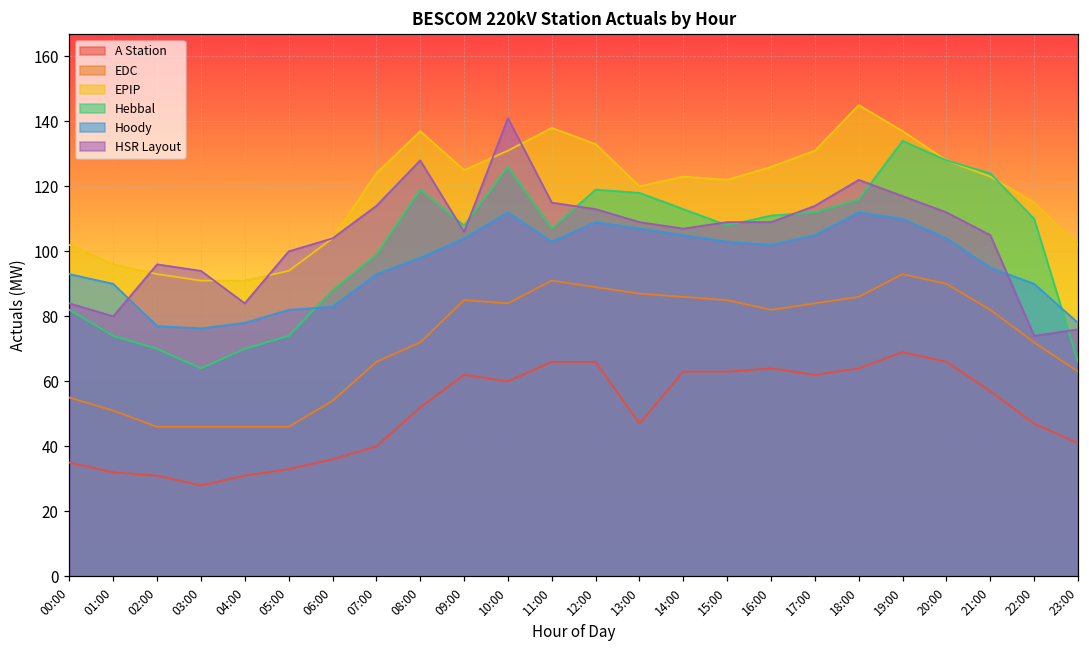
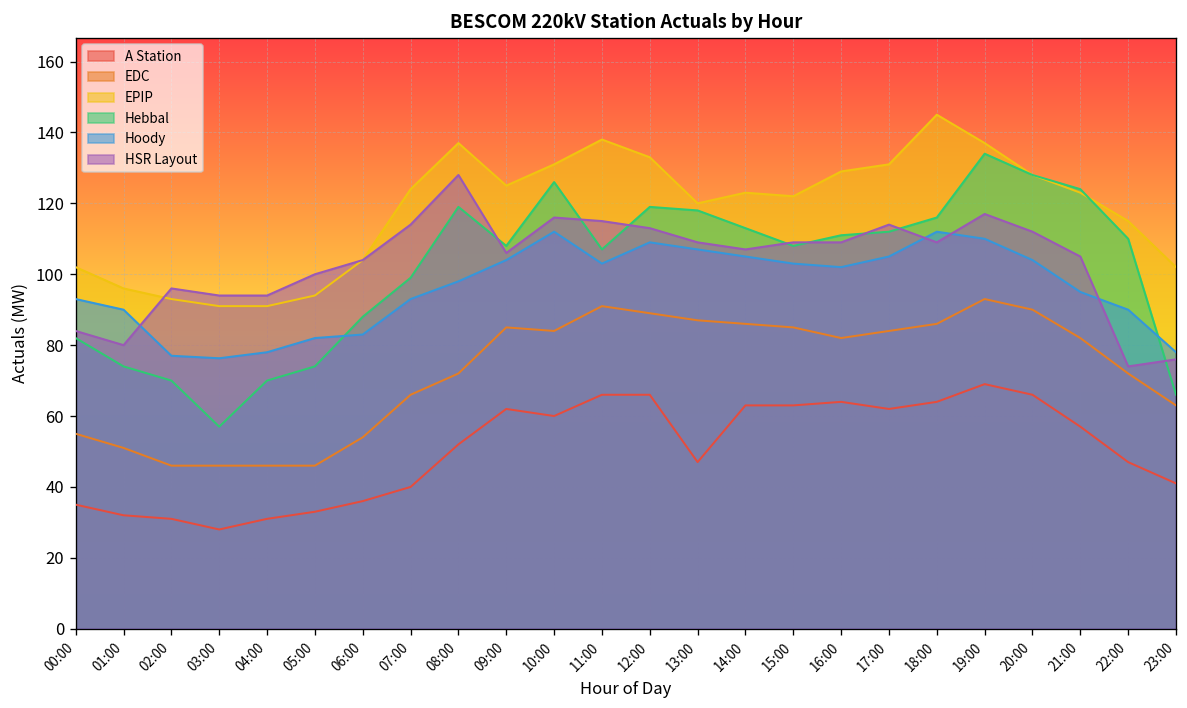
Hebbal, 03:00: 64 -> 57
HSR Layout, 04:00: 84 -> 94
HSR Layout, 10:00: 141 -> 116
EPIP, 16:00: 126 -> 129
HSR Layout, 18:00: 122 -> 109
